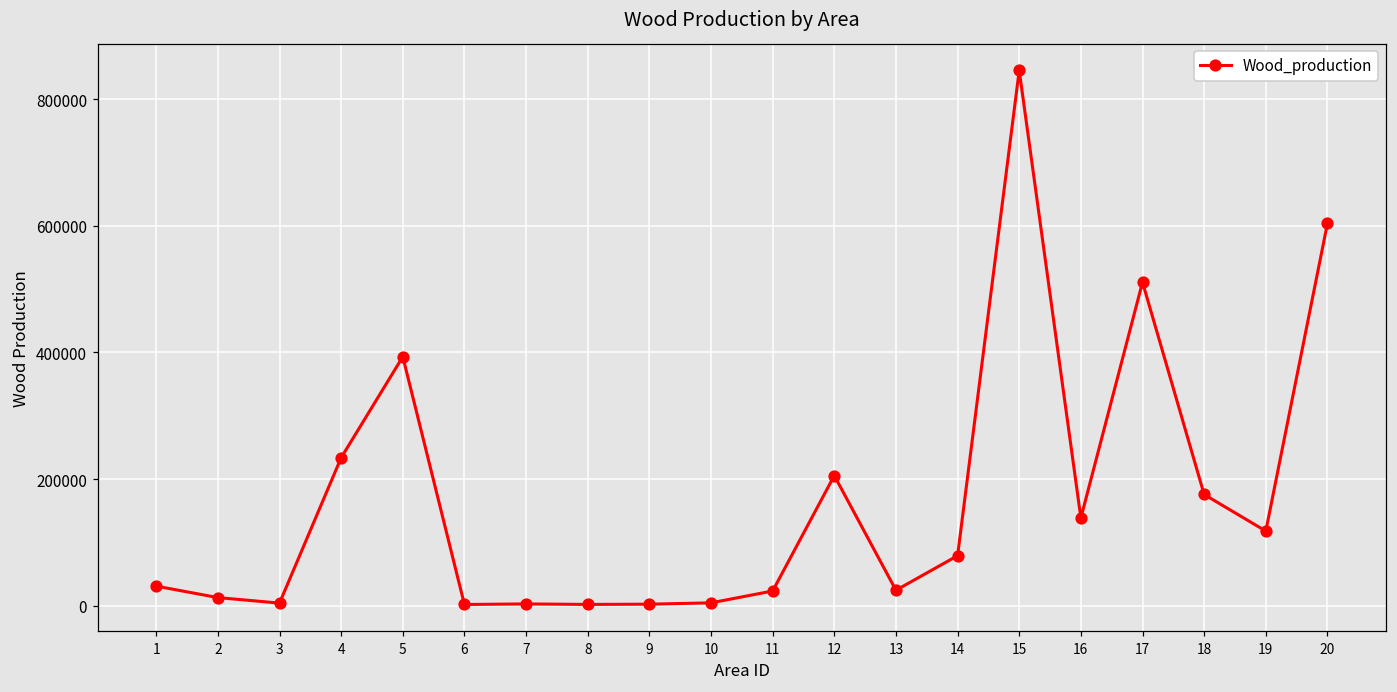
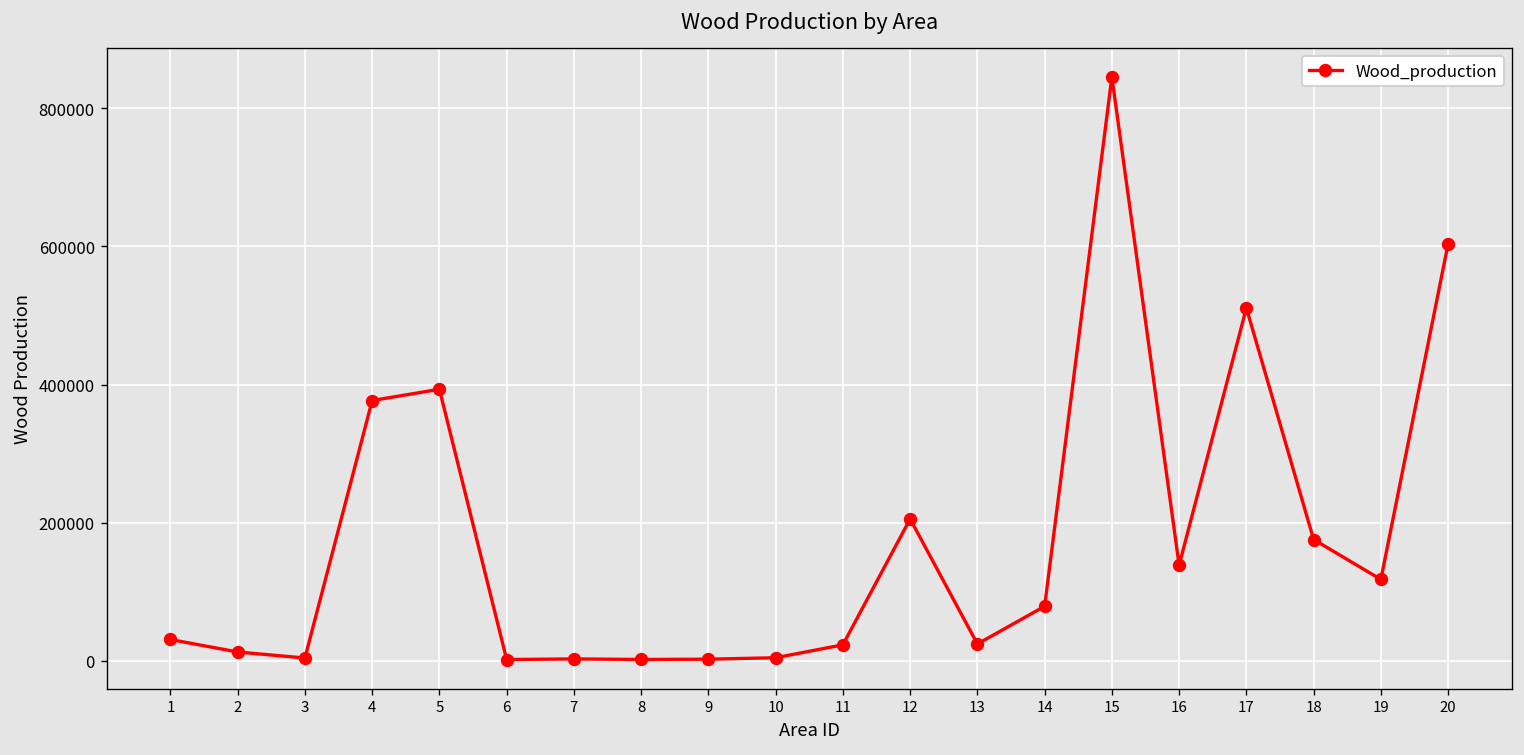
4: 230000 -> 380000
